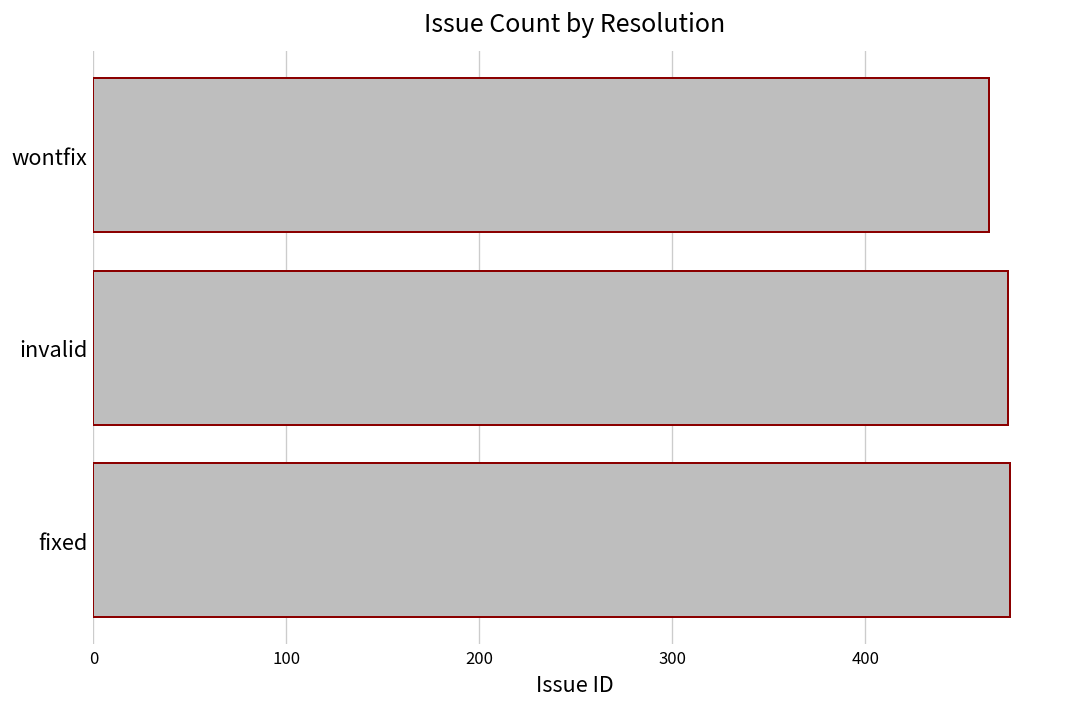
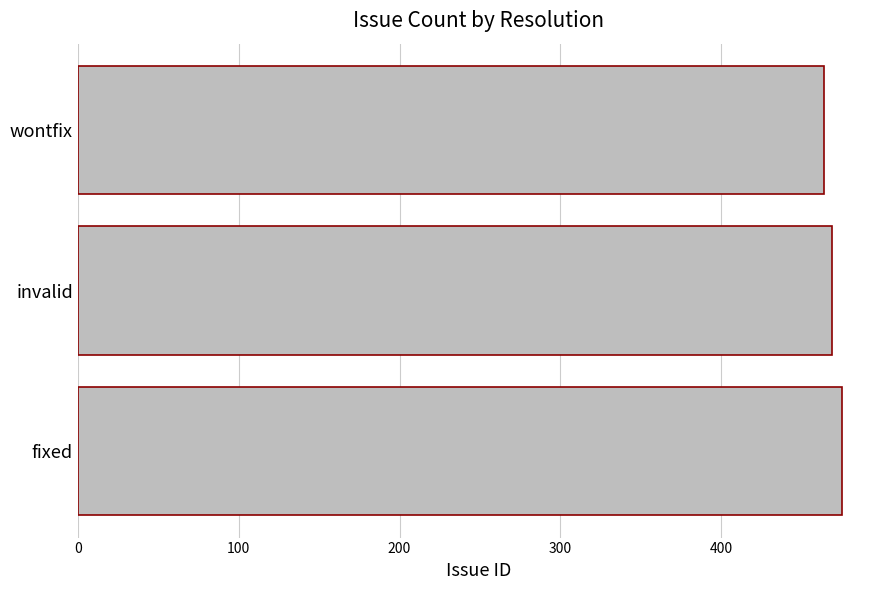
invalid: 474 -> 469
